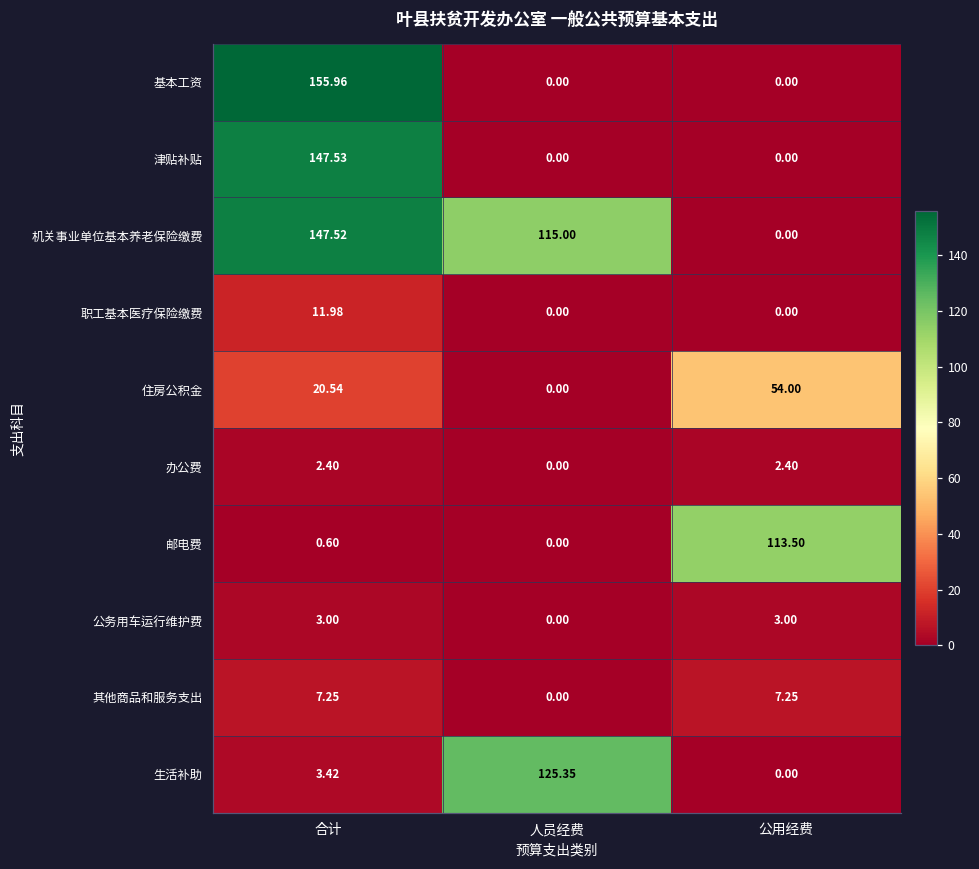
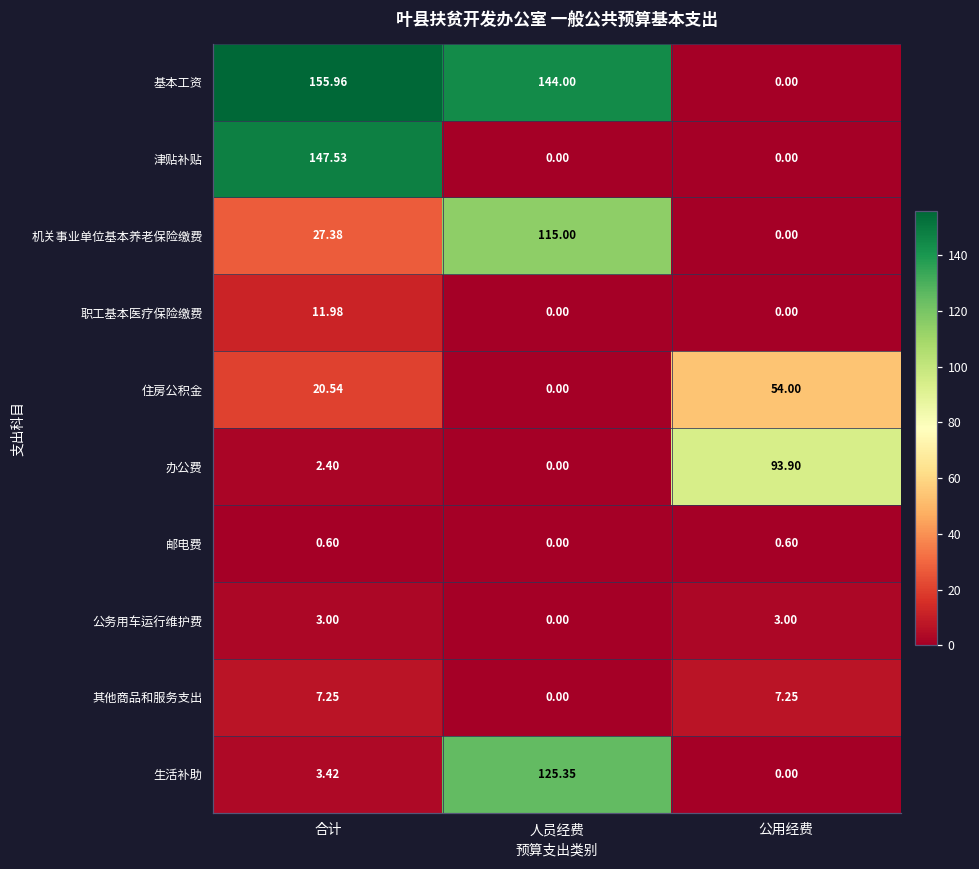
基本工资, 人员经费: 0.00 -> 144.00
机关事业单位基本养老保险缴费, 合计: 147.52 -> 27.38
办公费, 公用经费: 2.40 -> 93.90
邮电费, 公用经费: 113.50 -> 0.60
